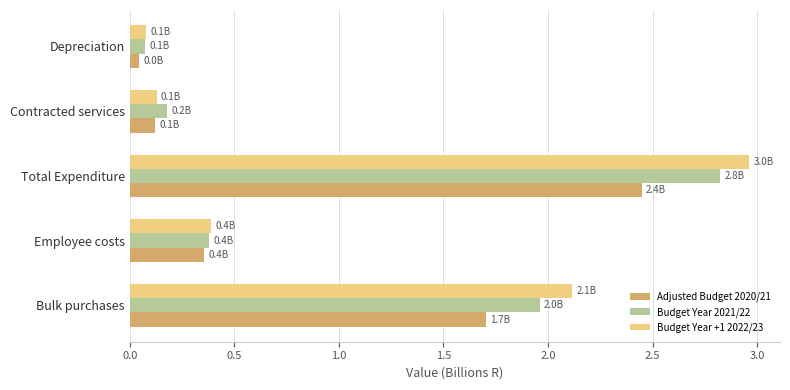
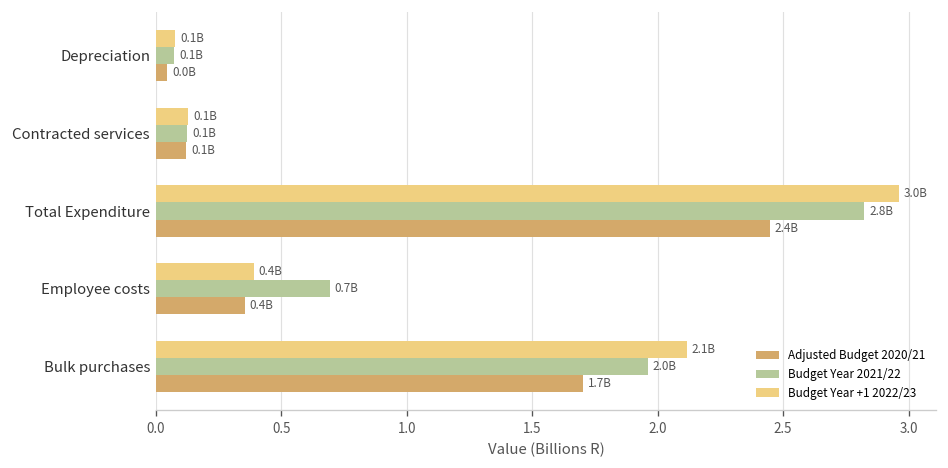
Budget Year 2021/22, Contracted services: 0.2B -> 0.1B
Budget Year 2021/22, Employee costs: 0.4B -> 0.7B
